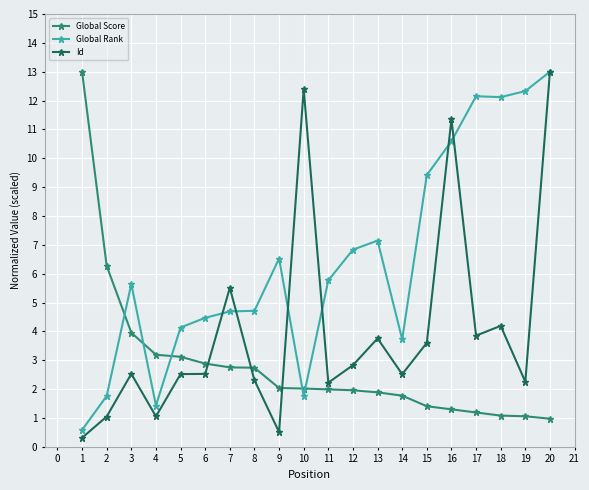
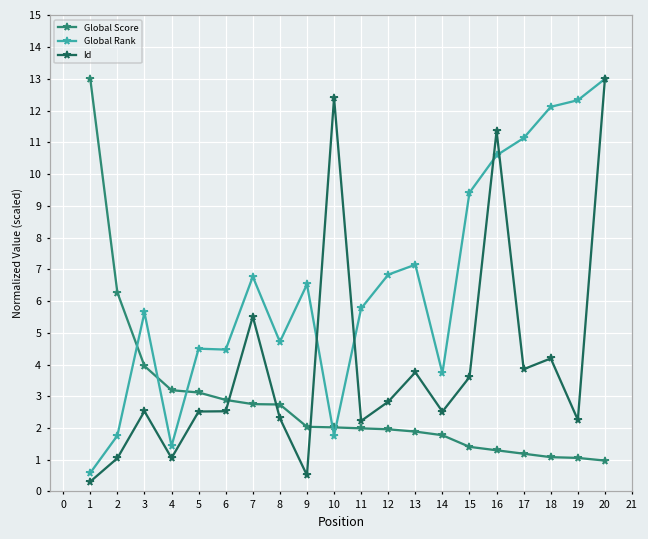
Global Rank, 5: 4.1 -> 4.5
Global Rank, 7: 4.7 -> 6.8
Global Rank, 17: 12.1 -> 11.1
